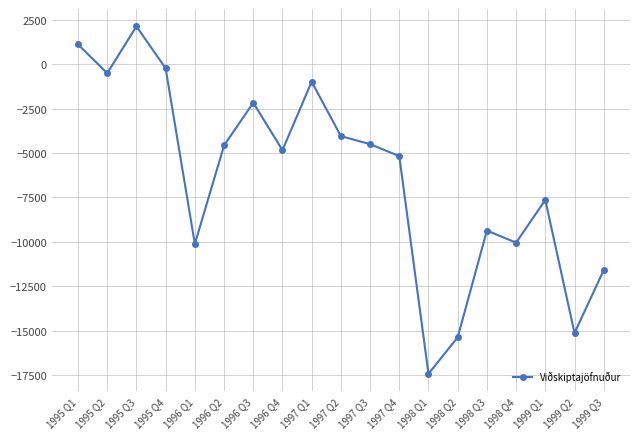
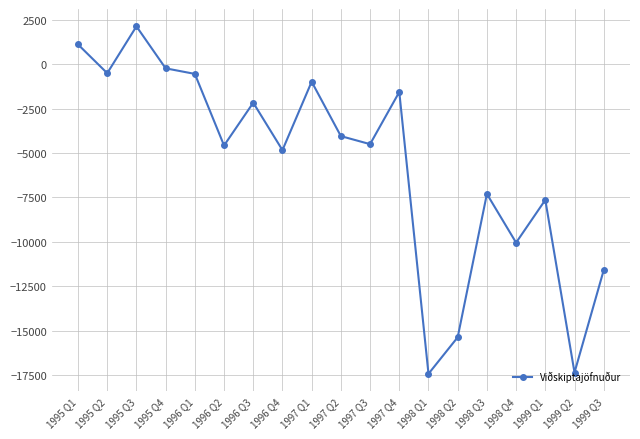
1996 Q1: -10100 -> -500
1997 Q4: -5200 -> -1600
1998 Q3: -9400 -> -7300
1999 Q2: -15100 -> -17300
